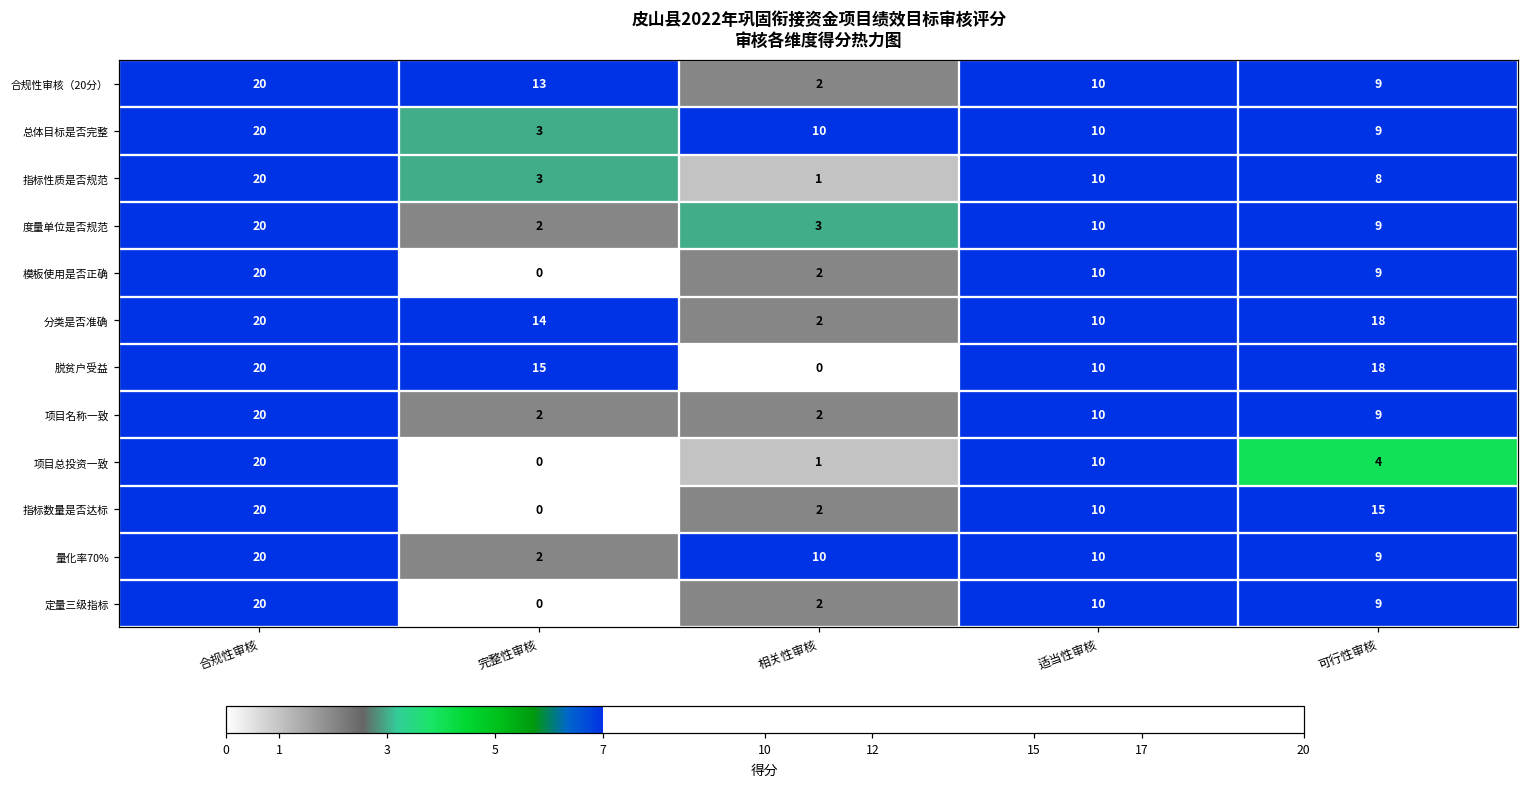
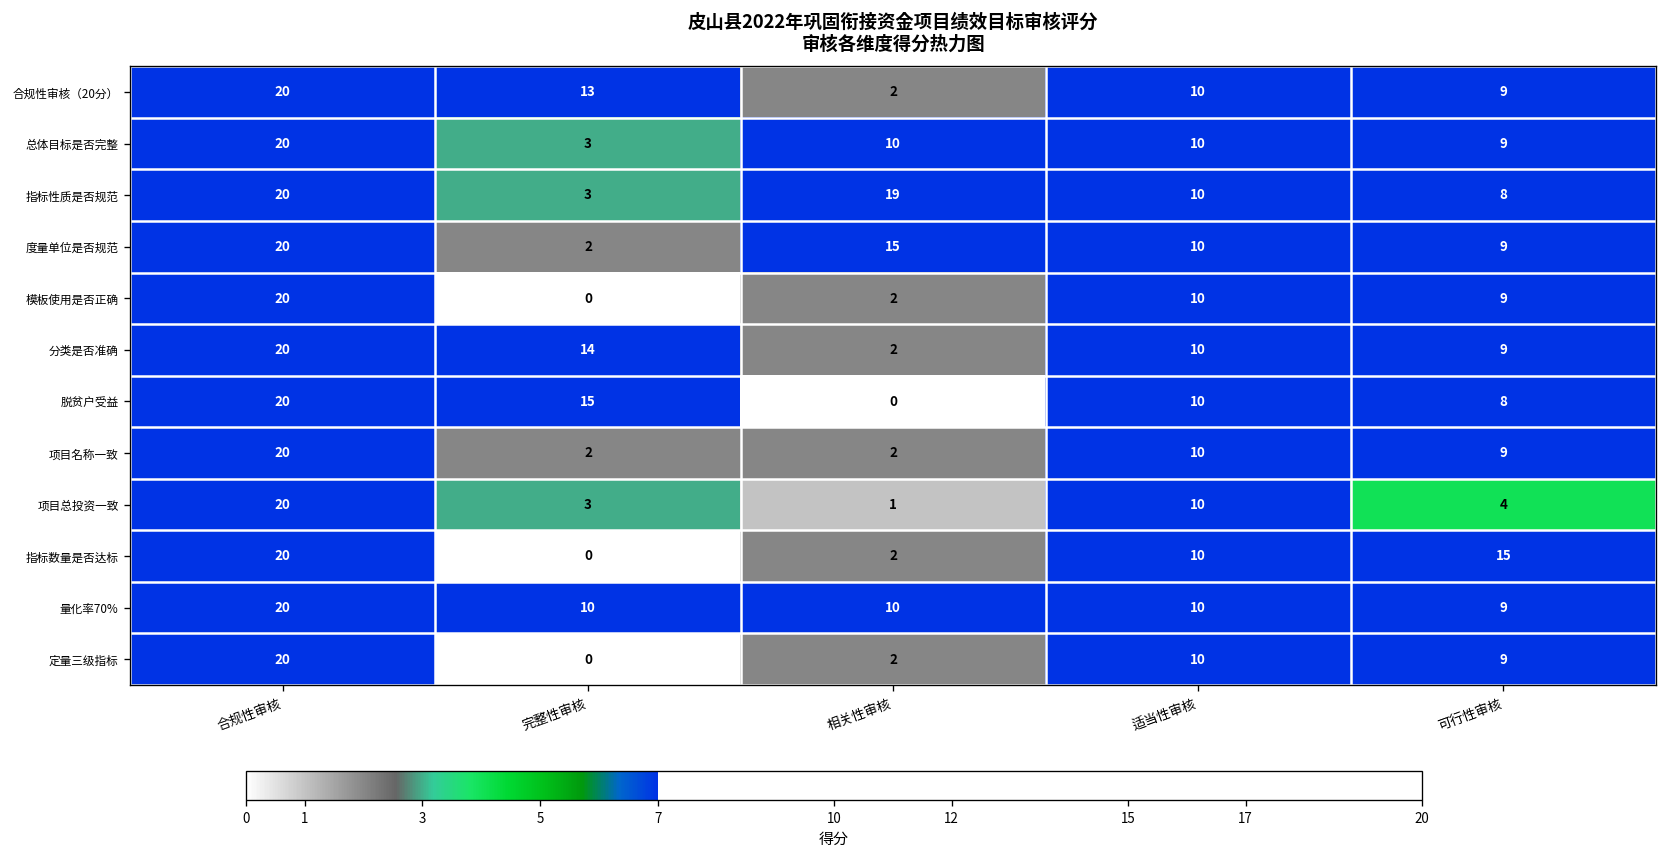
指标性质是否规范, 相关性审核: 1 -> 19
度量单位是否规范, 相关性审核: 3 -> 15
分类是否准确, 可行性审核: 18 -> 9
脱贫户受益, 可行性审核: 18 -> 8
项目总投资一致, 完整性审核: 0 -> 3
量化率70%, 完整性审核: 2 -> 10
